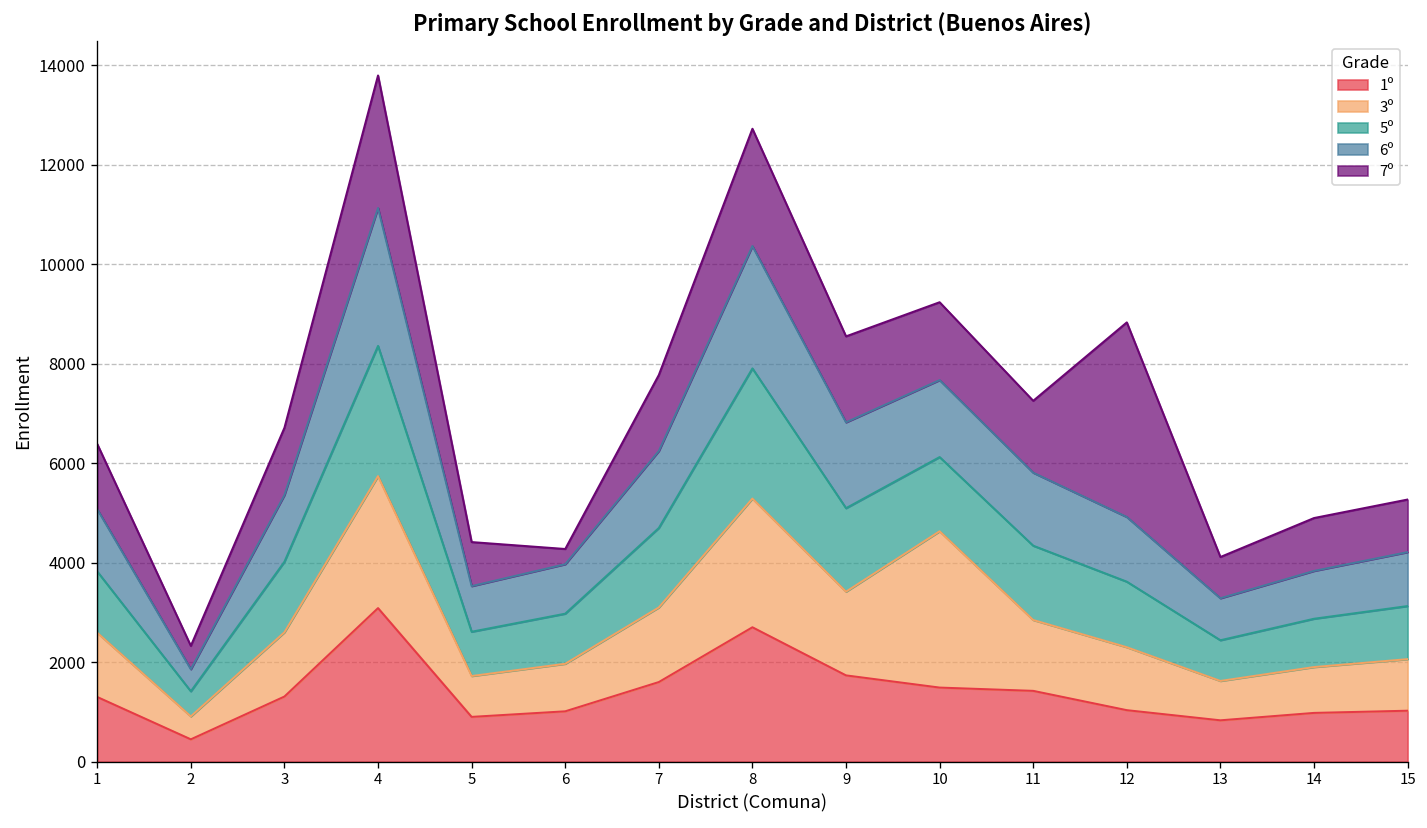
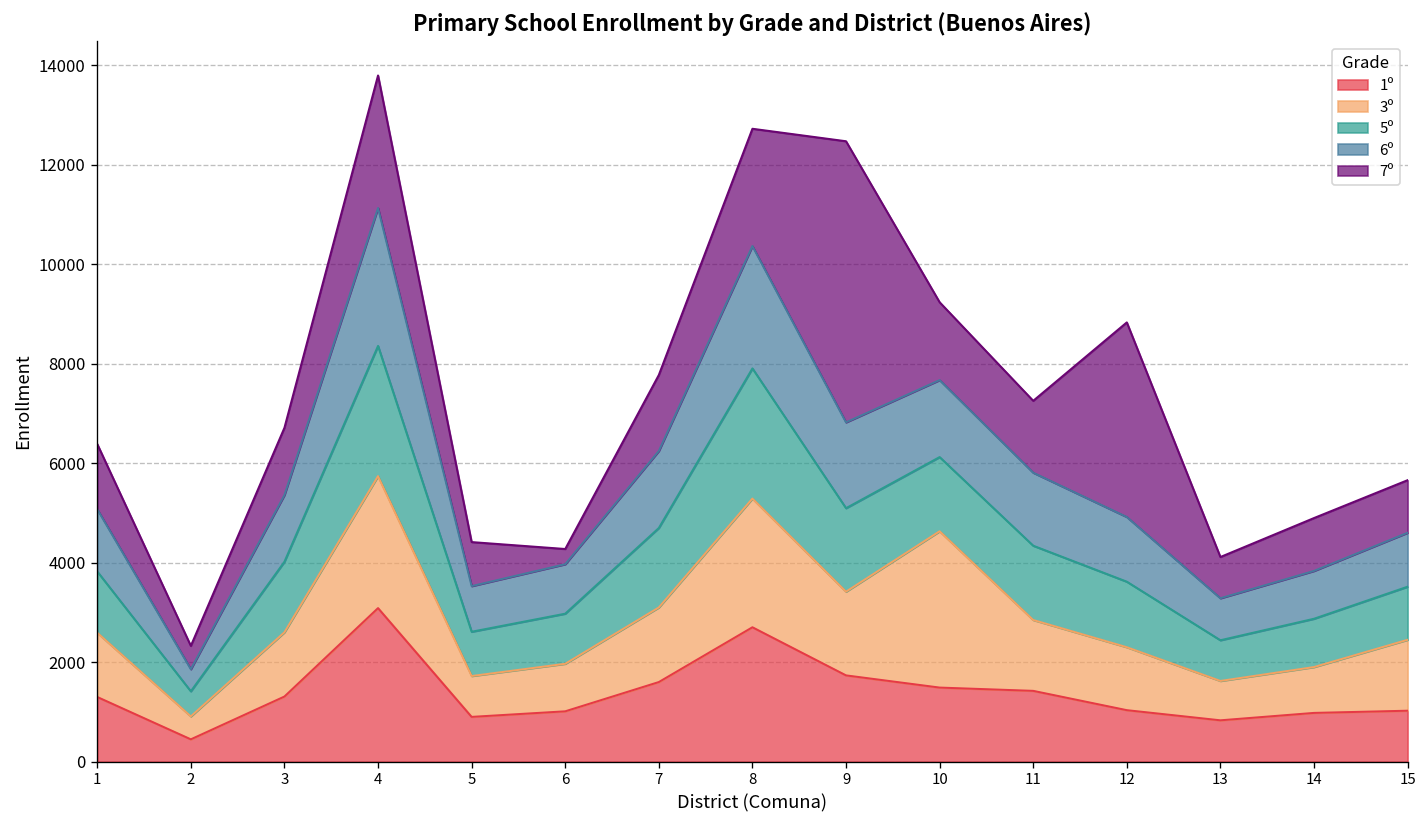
7º, 9: 1700 -> 5600
3º, 15: 1000 -> 1400
